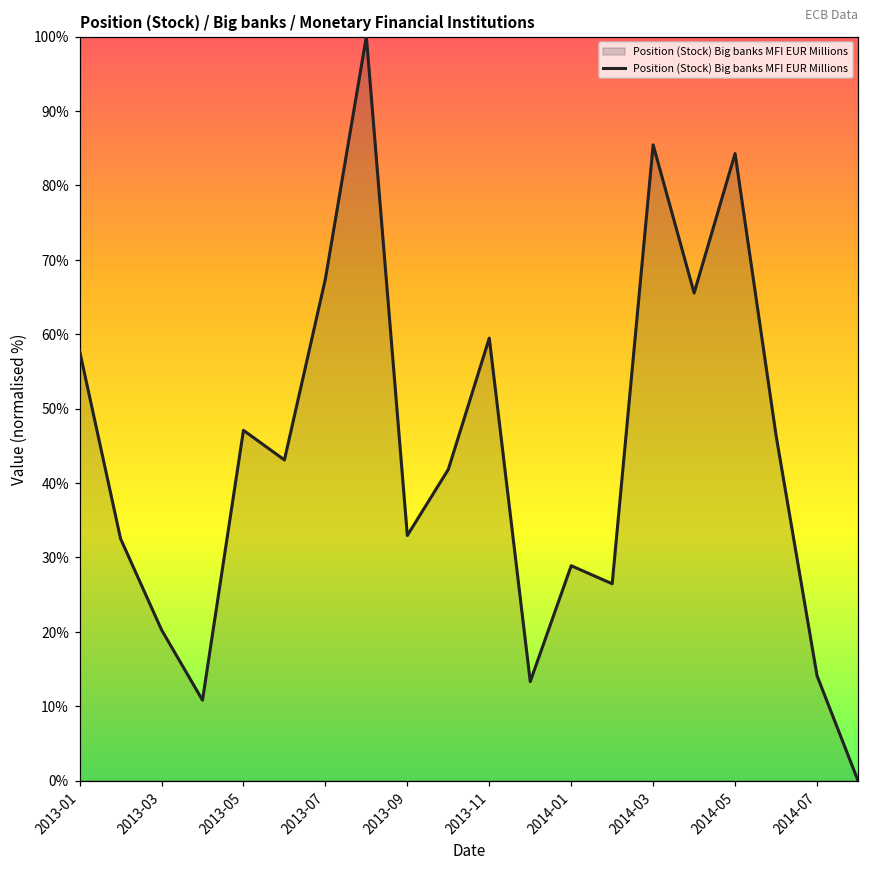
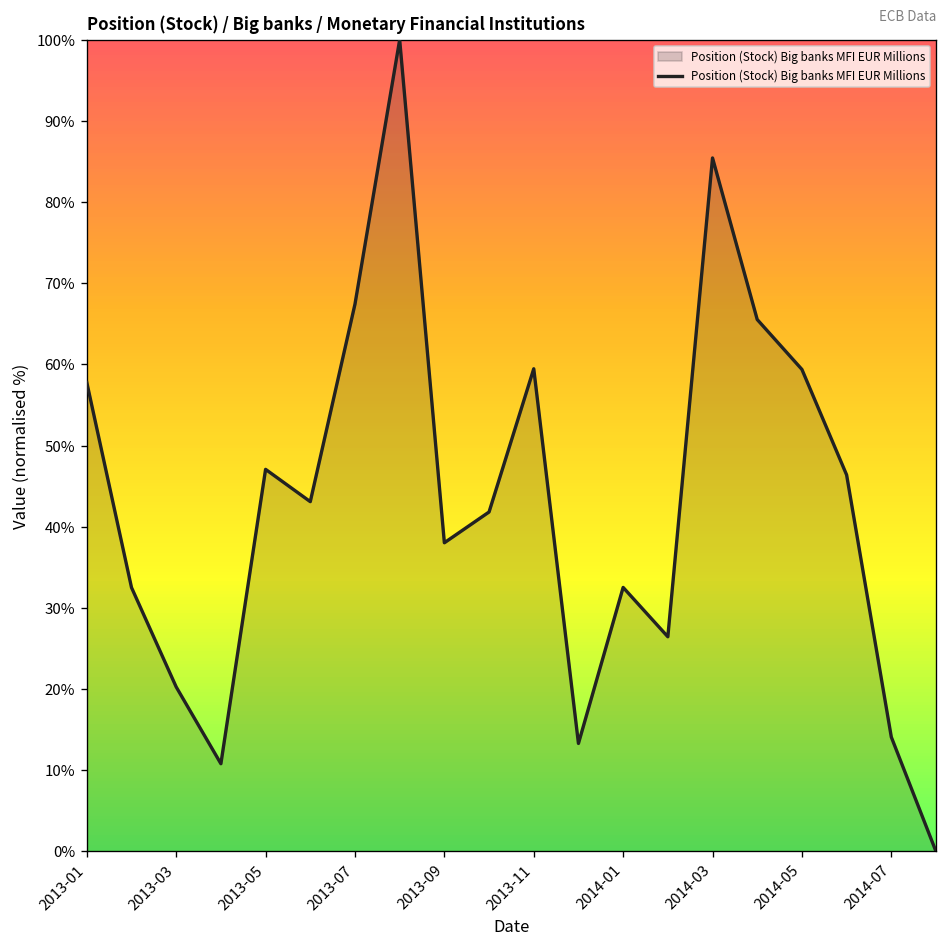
2013-09: 33% -> 38%
2014-01: 29% -> 33%
2014-05: 84% -> 59%
